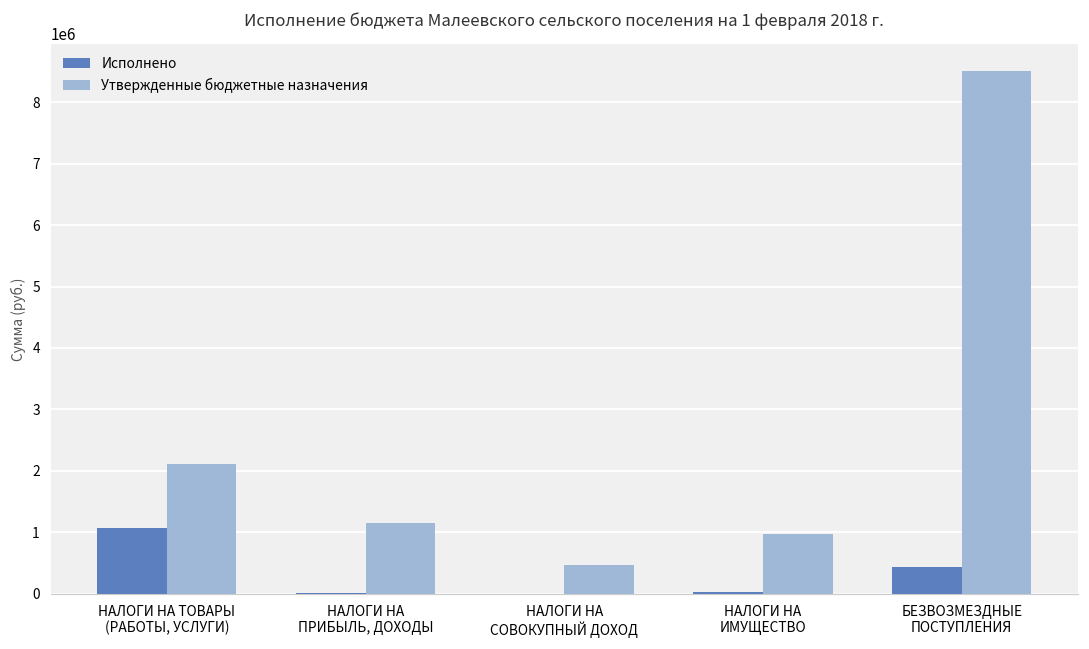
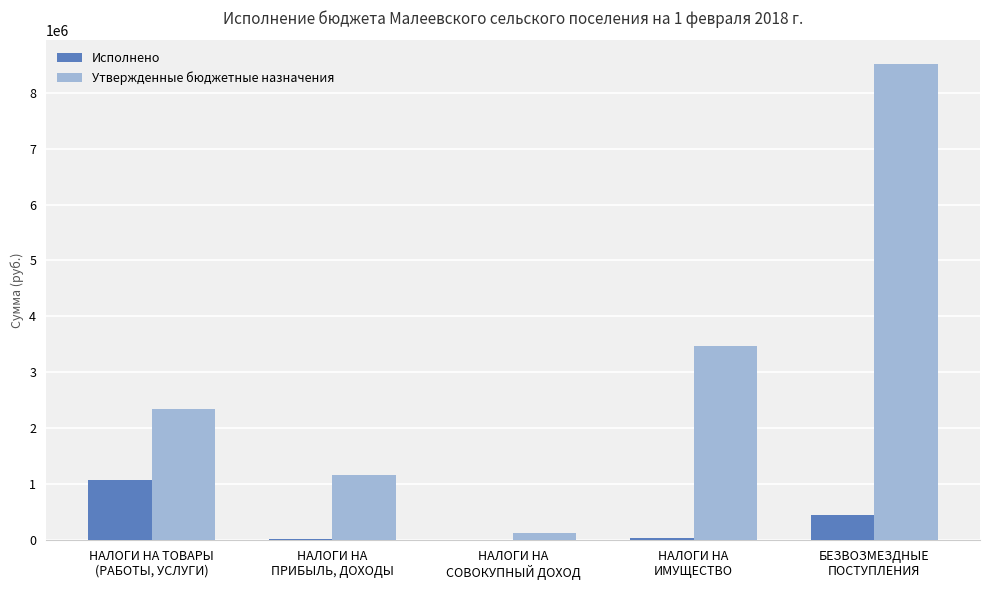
Утвержденные бюджетные назначения, НАЛОГИ НА ТОВАРЫ (РАБОТЫ, УСЛУГИ): 2100000 -> 2300000
Утвержденные бюджетные назначения, НАЛОГИ НА СОВОКУПНЫЙ ДОХОД: 500000 -> 100000
Утвержденные бюджетные назначения, НАЛОГИ НА ИМУЩЕСТВО: 1000000 -> 3500000
